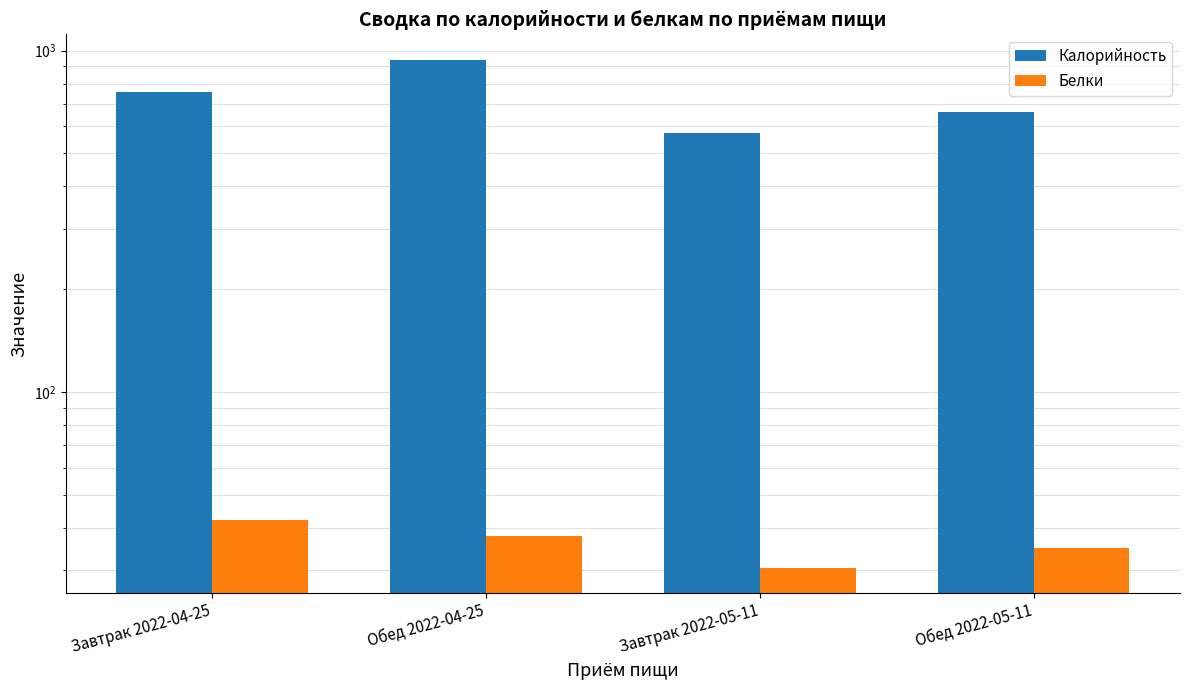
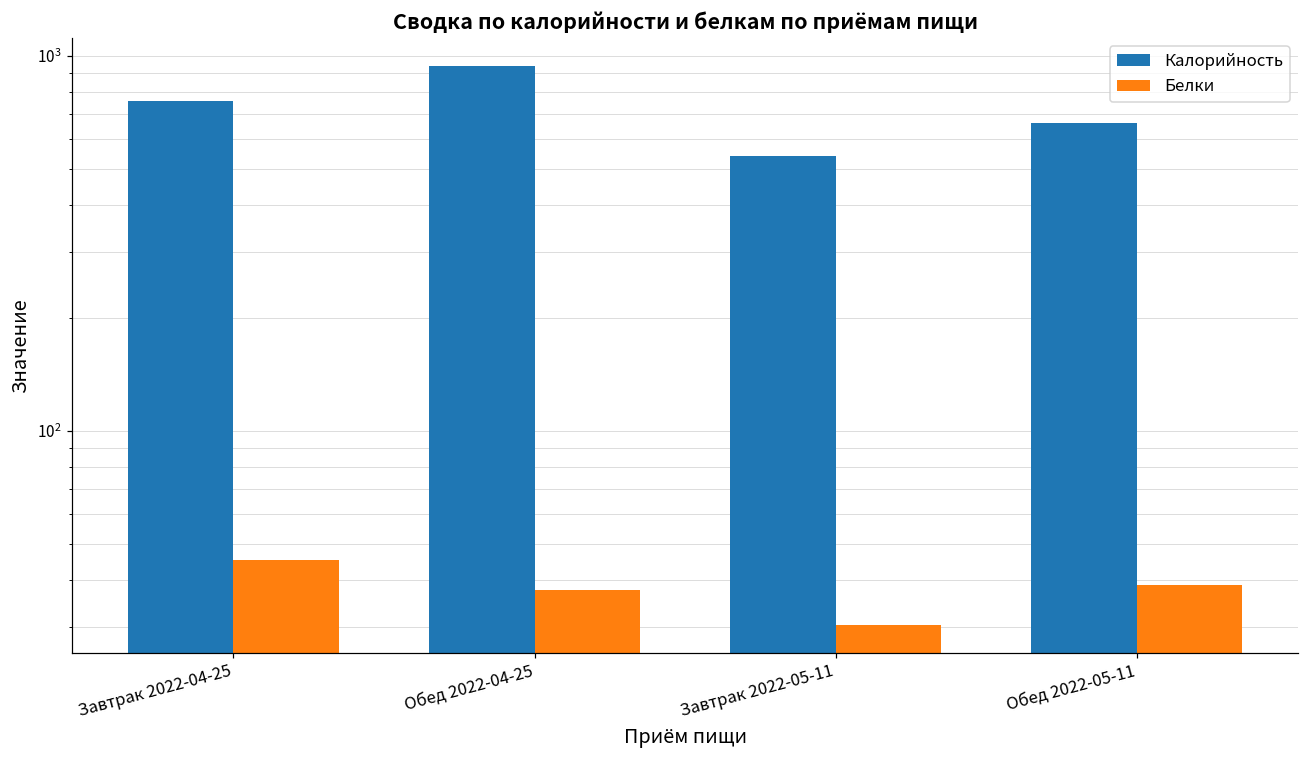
Белки, Завтрак 2022-04-25: 42 -> 45
Калорийность, Завтрак 2022-05-11: 570 -> 540
Белки, Обед 2022-05-11: 35 -> 39
